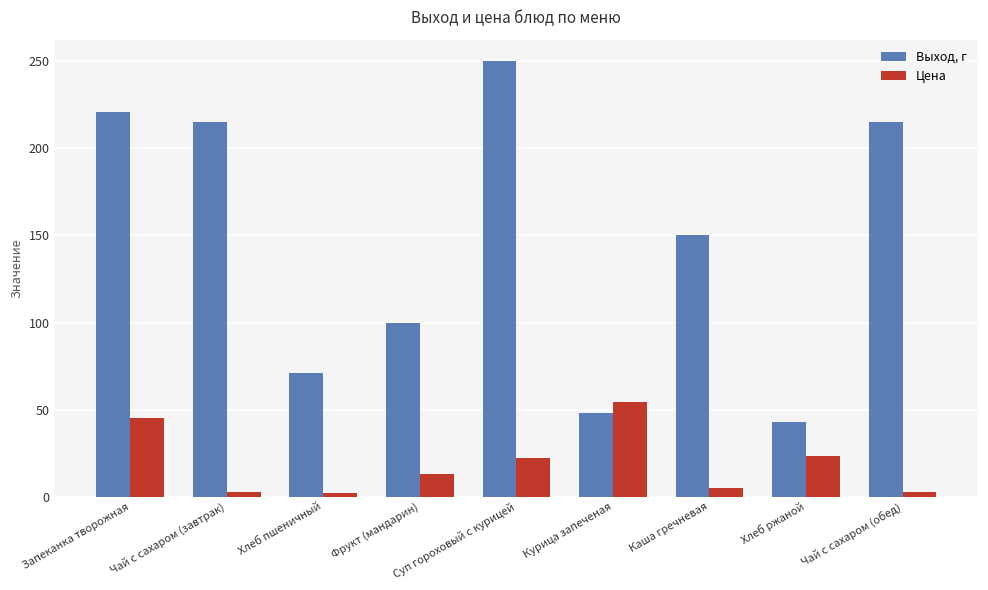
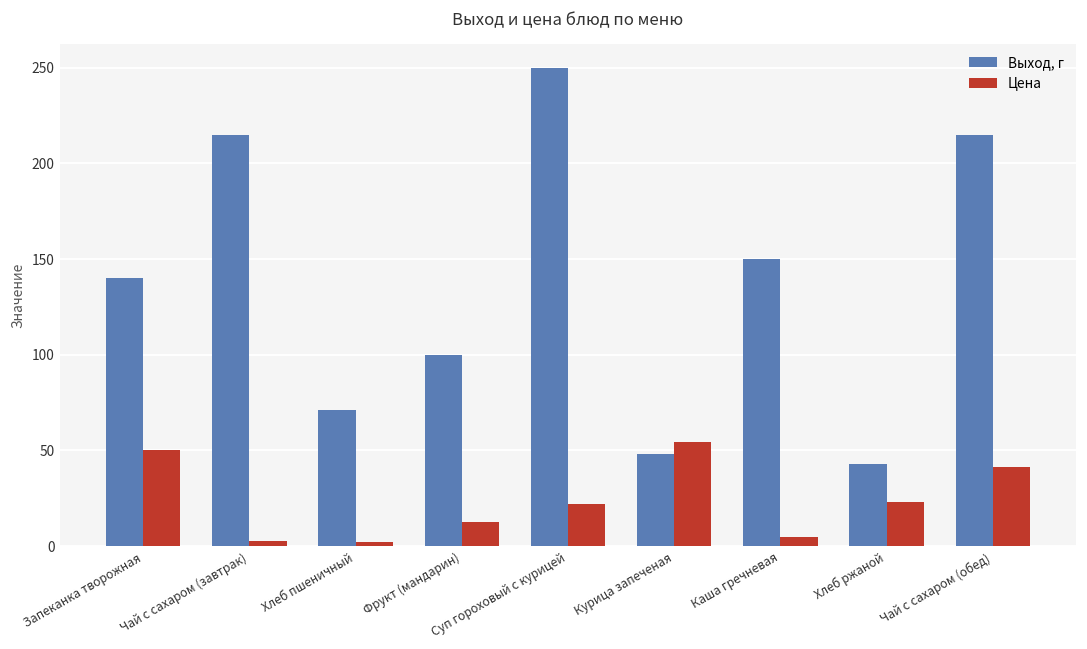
Выход, г, Запеканка творожная: 221 -> 140
Цена, Запеканка творожная: 45 -> 50
Цена, Чай с сахаром (обед): 2 -> 41
